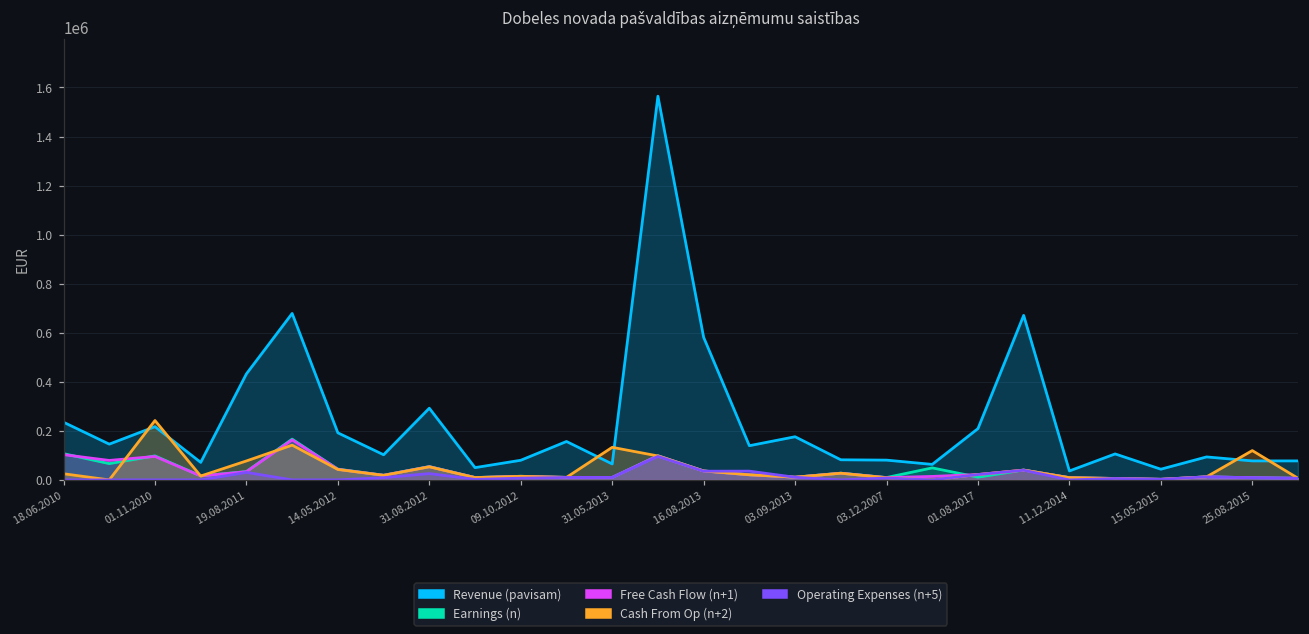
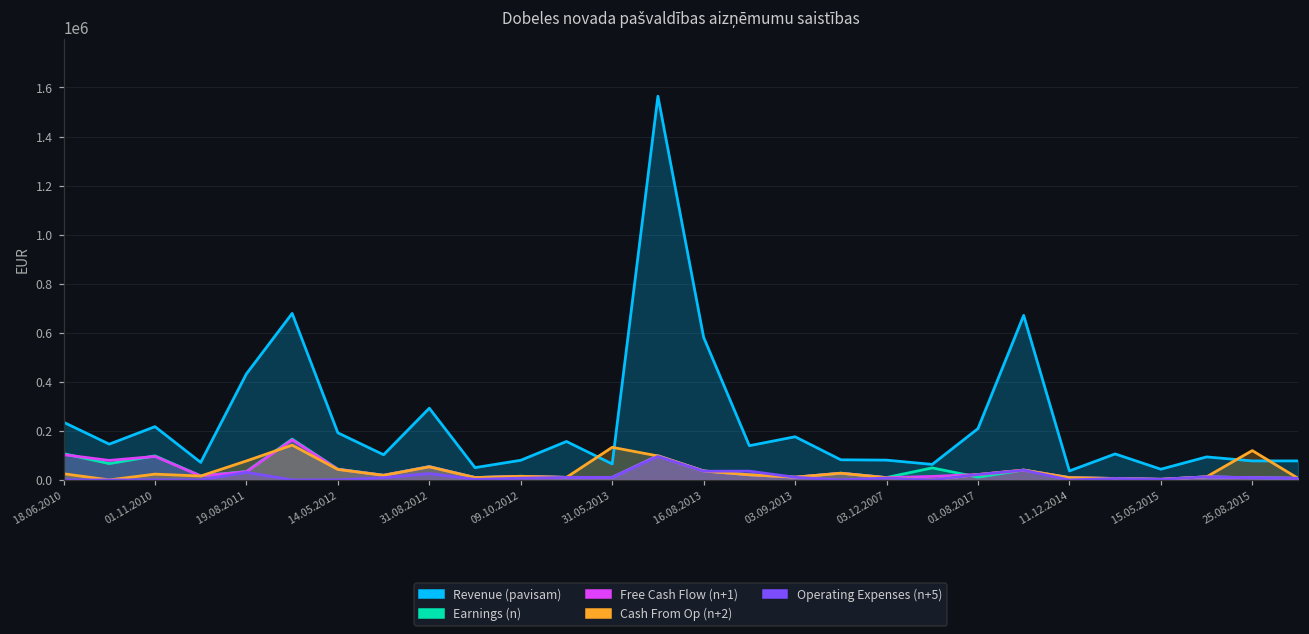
Cash From Op (n+2), 01.11.2010: 240000 -> 20000
